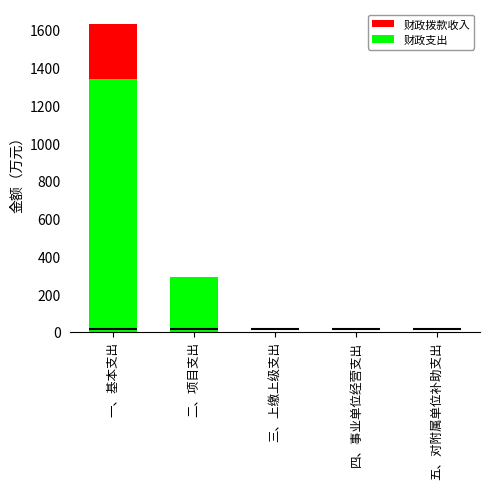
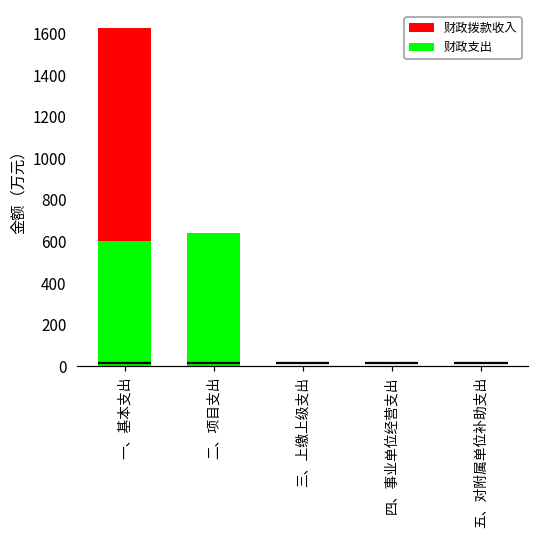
财政支出, 一、基本支出: 1340 -> 600
财政支出, 二、项目支出: 290 -> 640
